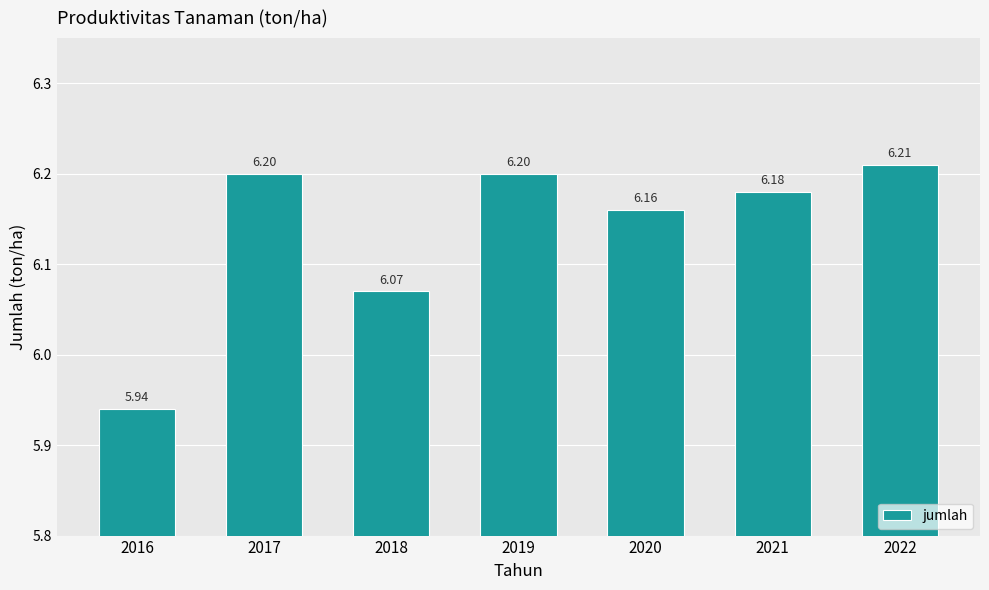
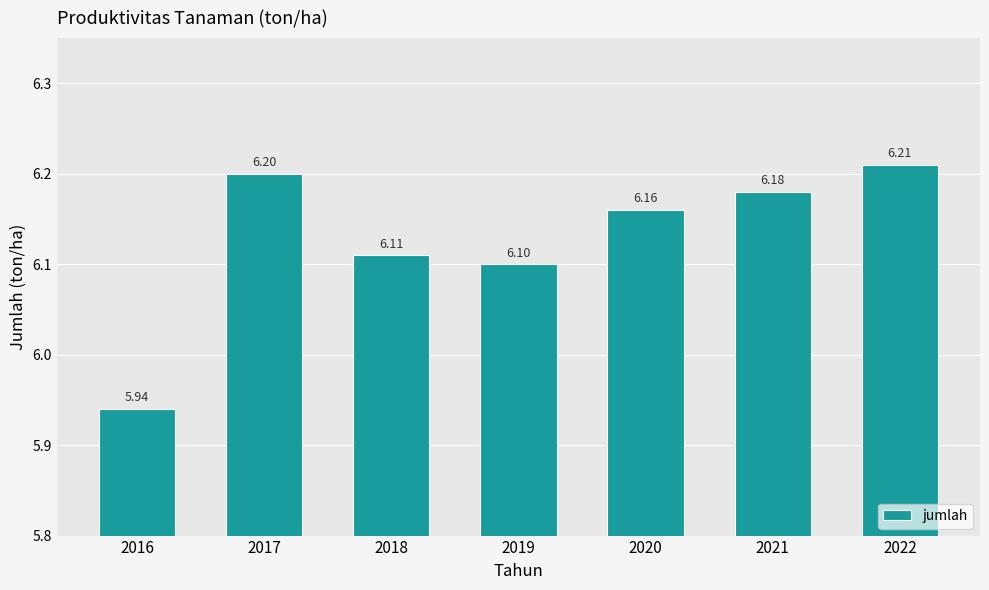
2018: 6.07 -> 6.11
2019: 6.20 -> 6.10
